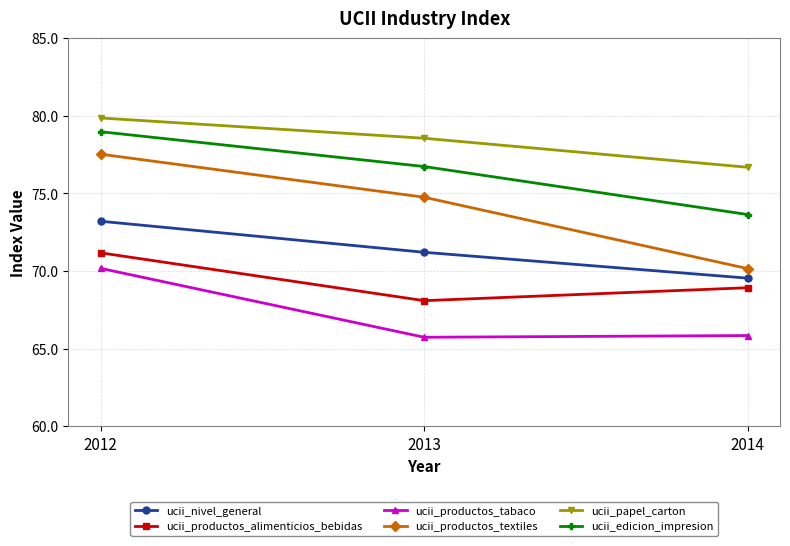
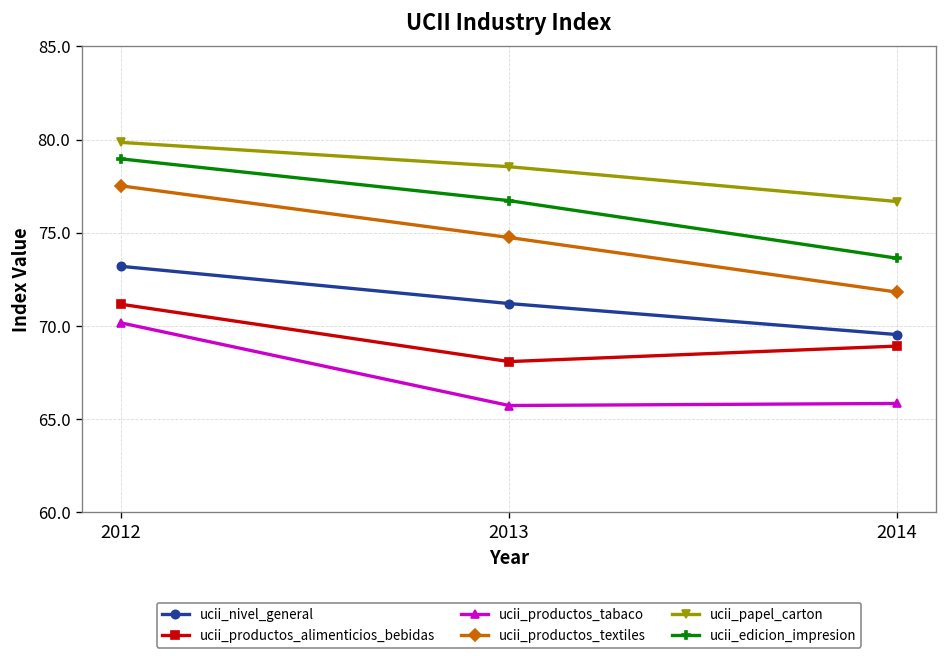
ucii_productos_textiles, 2014: 70.1 -> 71.8
